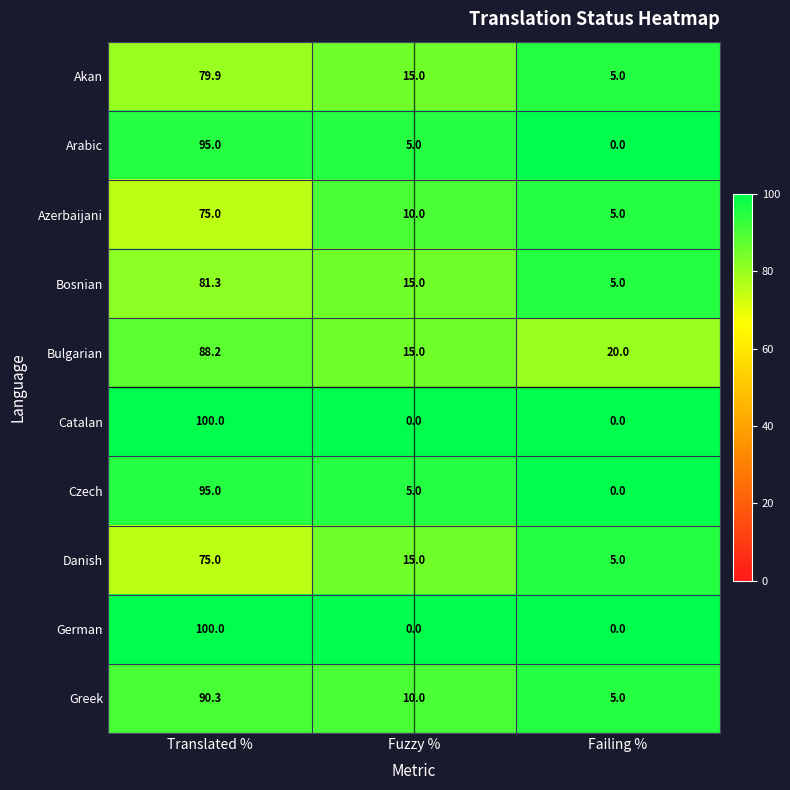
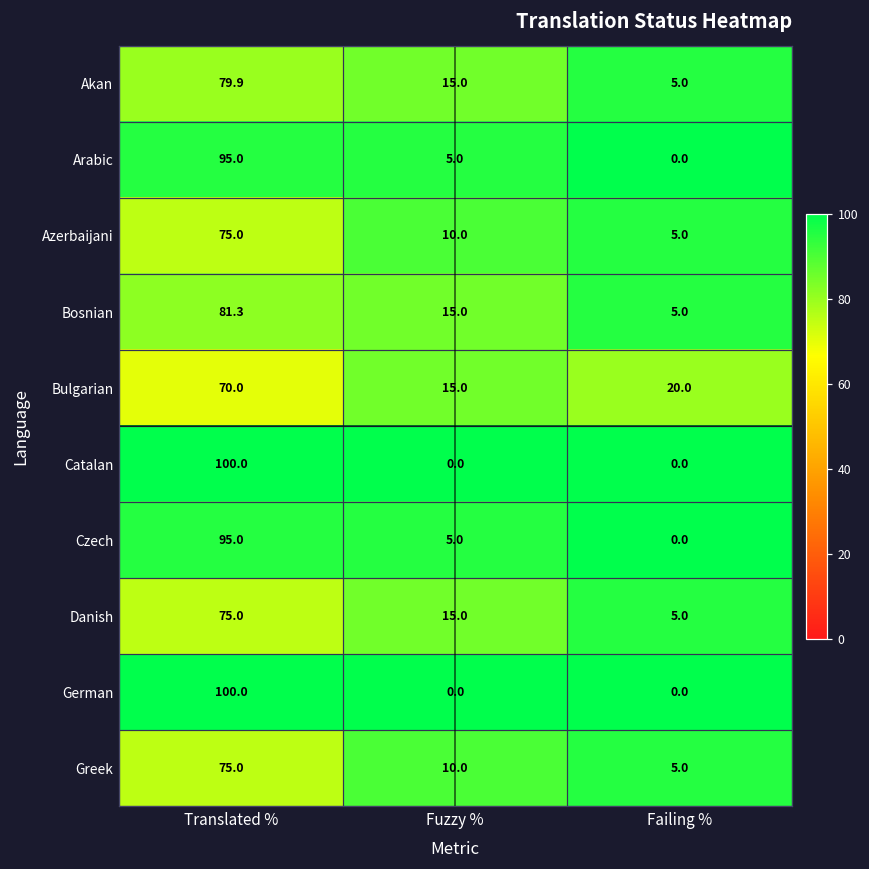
Bulgarian, Translated %: 88.2 -> 70.0
Greek, Translated %: 90.3 -> 75.0
